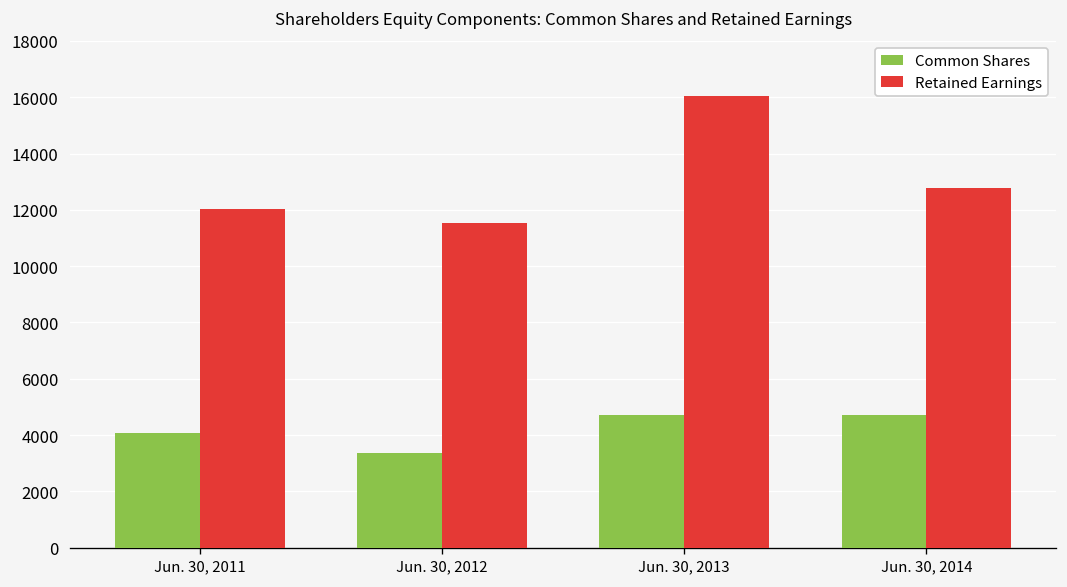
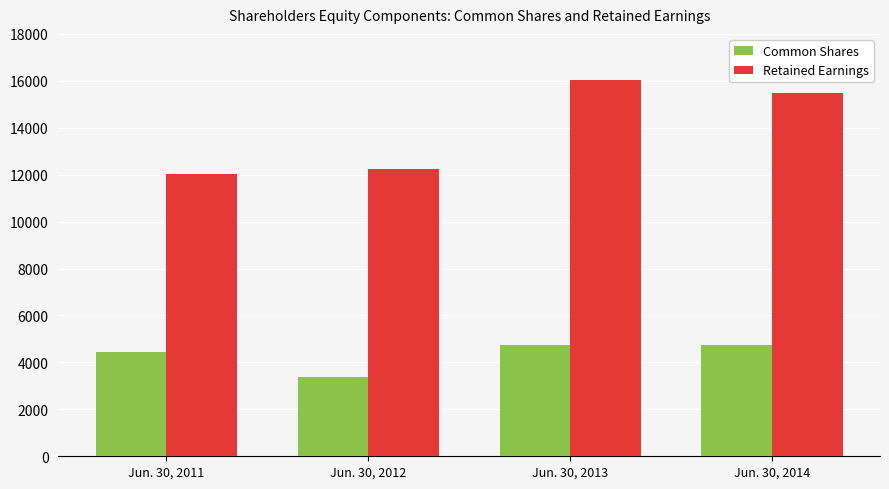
Common Shares, Jun. 30, 2011: 4100 -> 4400
Retained Earnings, Jun. 30, 2012: 11500 -> 12200
Retained Earnings, Jun. 30, 2014: 12800 -> 15500
